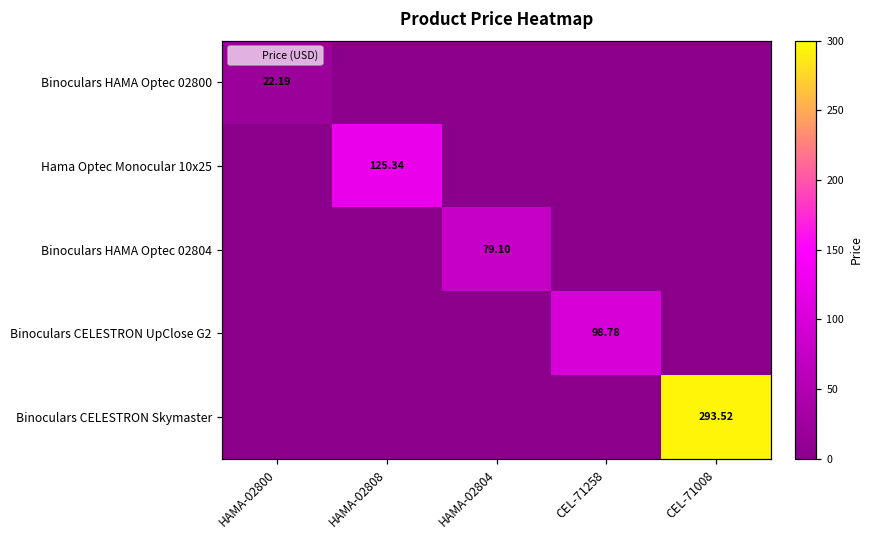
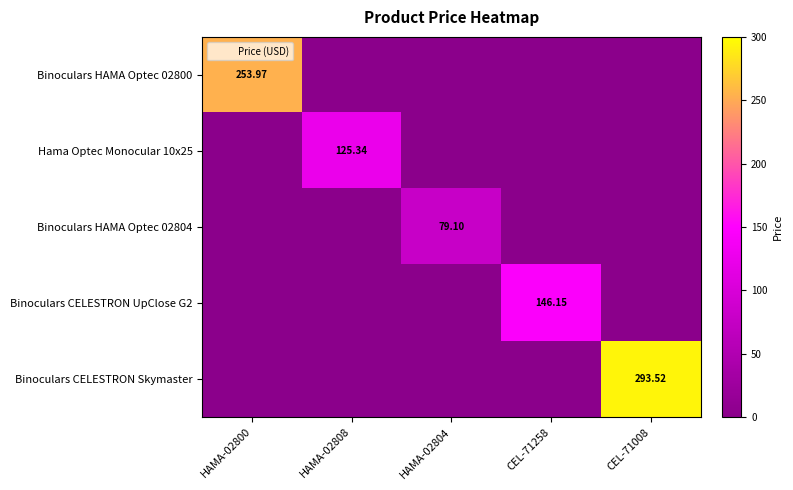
Binoculars HAMA Optec 02800, HAMA-02800: 22.19 -> 253.97
Binoculars CELESTRON UpClose G2, CEL-71258: 98.78 -> 146.15
